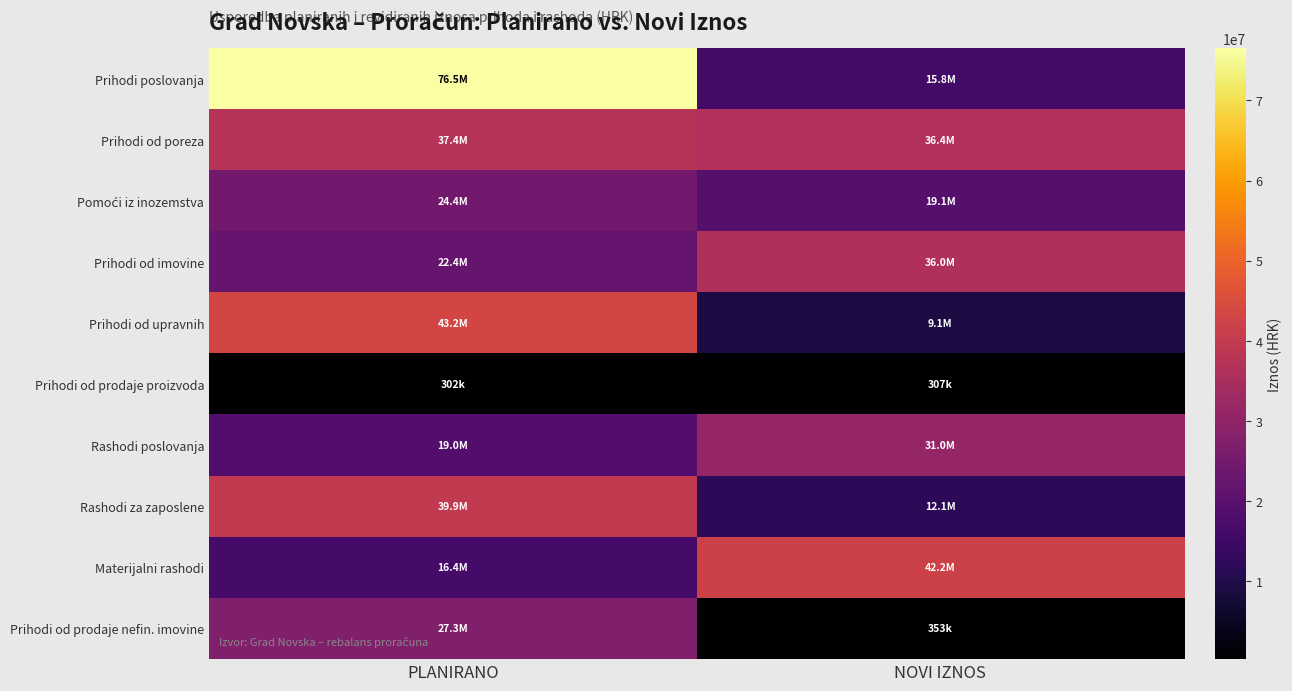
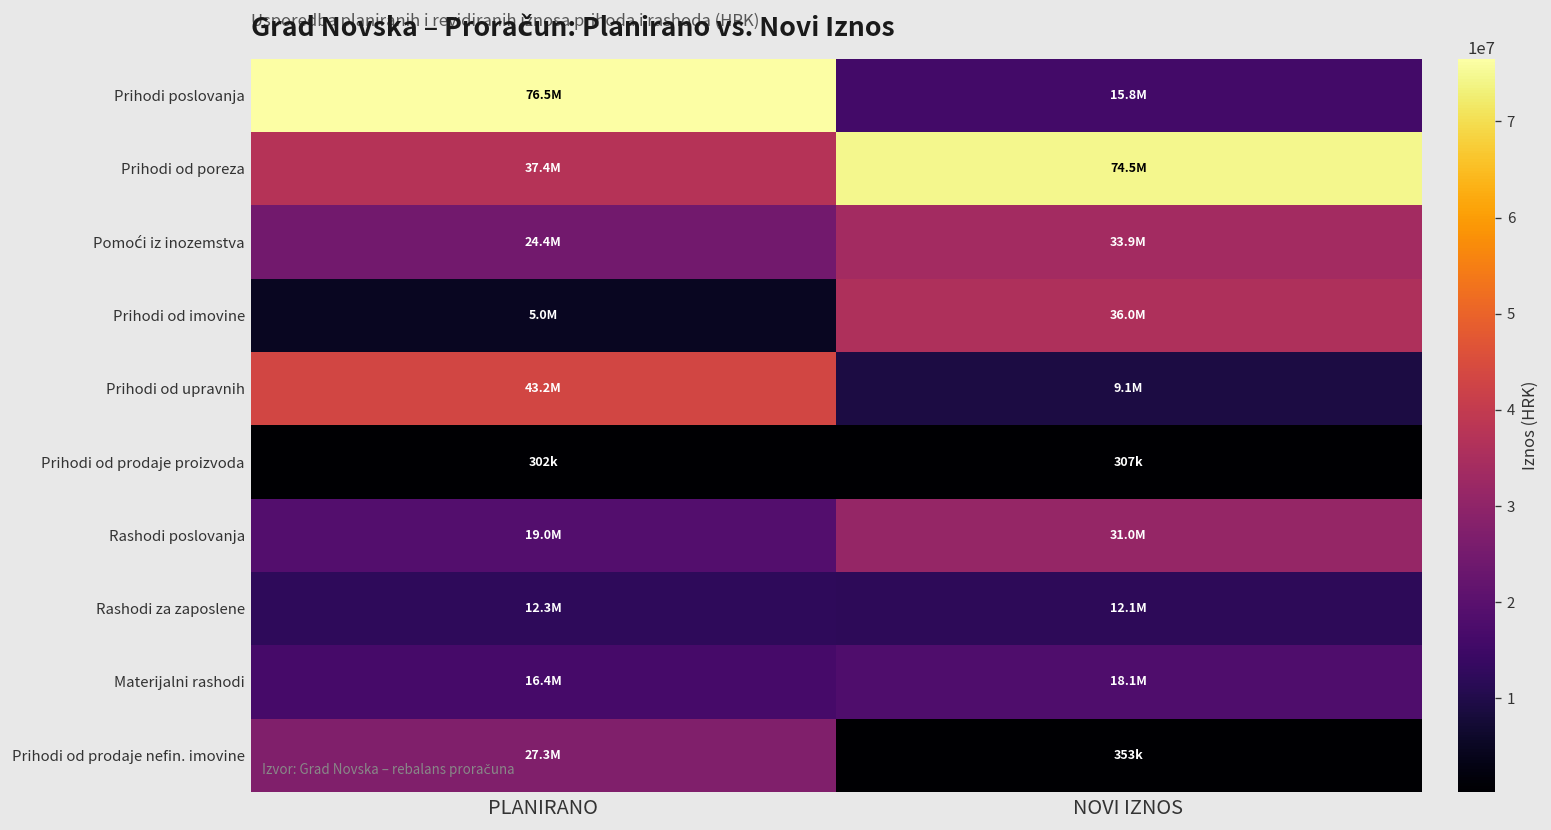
Prihodi od poreza, NOVI IZNOS: 36.4M -> 74.5M
Pomoći iz inozemstva, NOVI IZNOS: 19.1M -> 33.9M
Prihodi od imovine, PLANIRANO: 22.4M -> 5.0M
Rashodi za zaposlene, PLANIRANO: 39.9M -> 12.3M
Materijalni rashodi, NOVI IZNOS: 42.2M -> 18.1M
